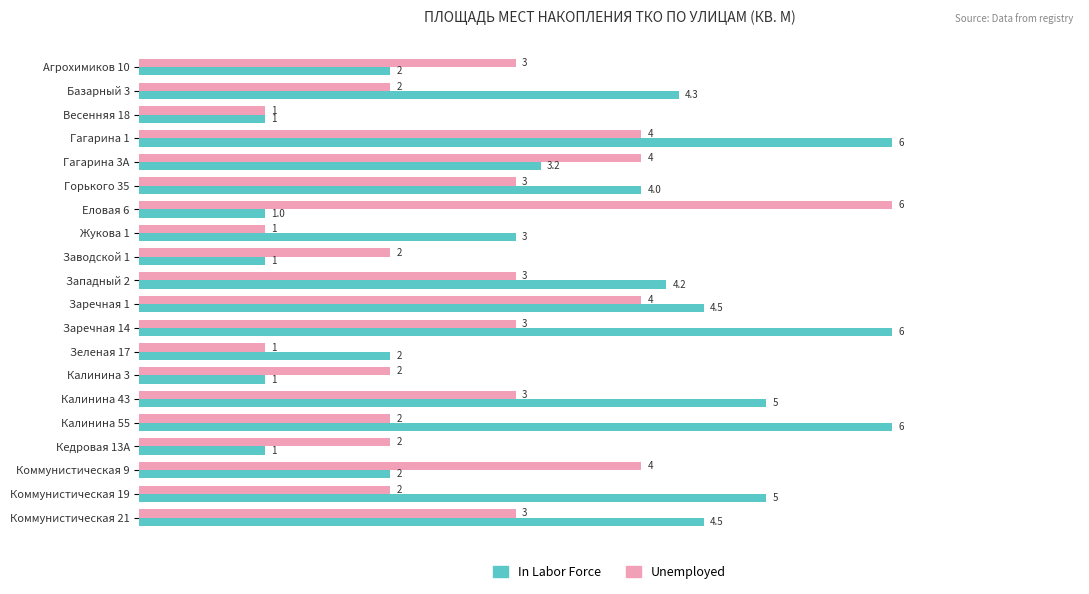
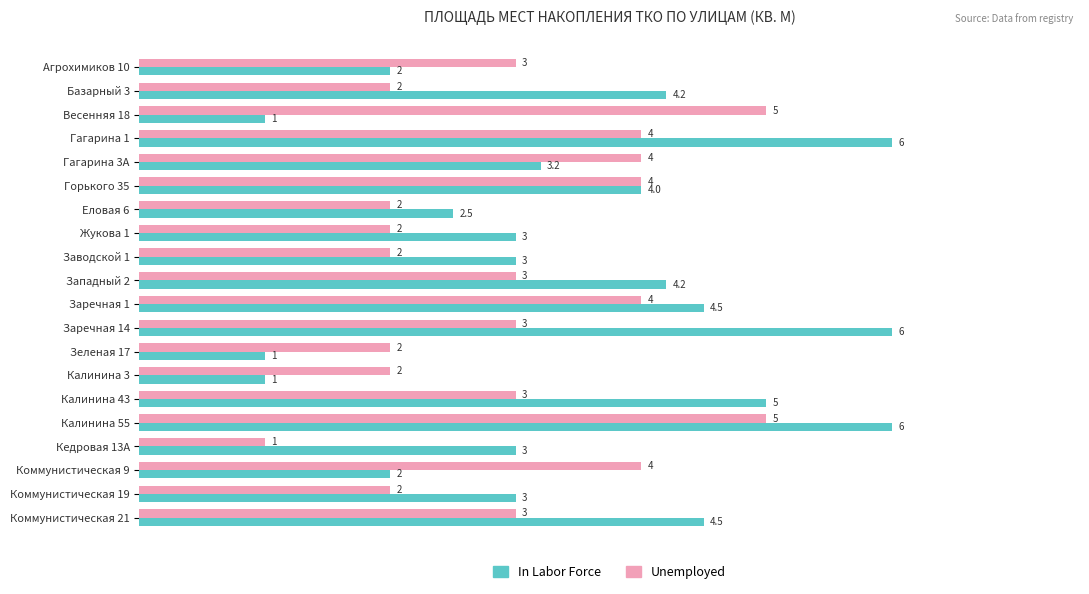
In Labor Force, Базарный 3: 4.3 -> 4.2
Unemployed, Весенняя 18: 1 -> 5
Unemployed, Горького 35: 3 -> 4
Unemployed, Еловая 6: 6 -> 2
In Labor Force, Еловая 6: 1.0 -> 2.5
Unemployed, Жукова 1: 1 -> 2
In Labor Force, Заводской 1: 1 -> 3
Unemployed, Зеленая 17: 1 -> 2
In Labor Force, Зеленая 17: 2 -> 1
Unemployed, Калинина 55: 2 -> 5
Unemployed, Кедровая 13А: 2 -> 1
In Labor Force, Кедровая 13А: 1 -> 3
In Labor Force, Коммунистическая 19: 5 -> 3
